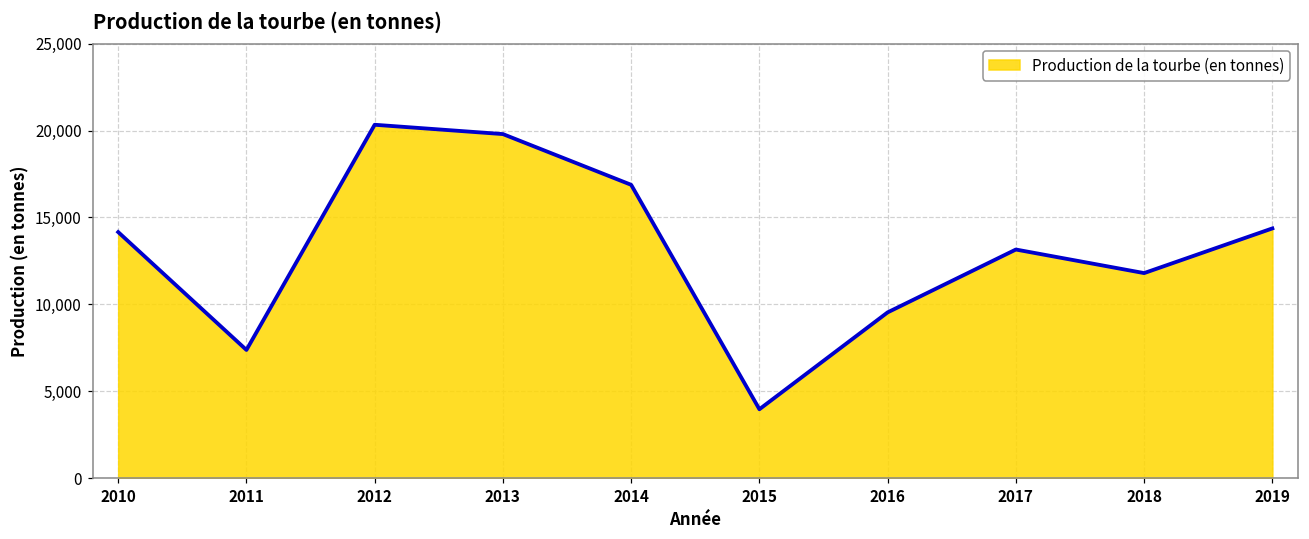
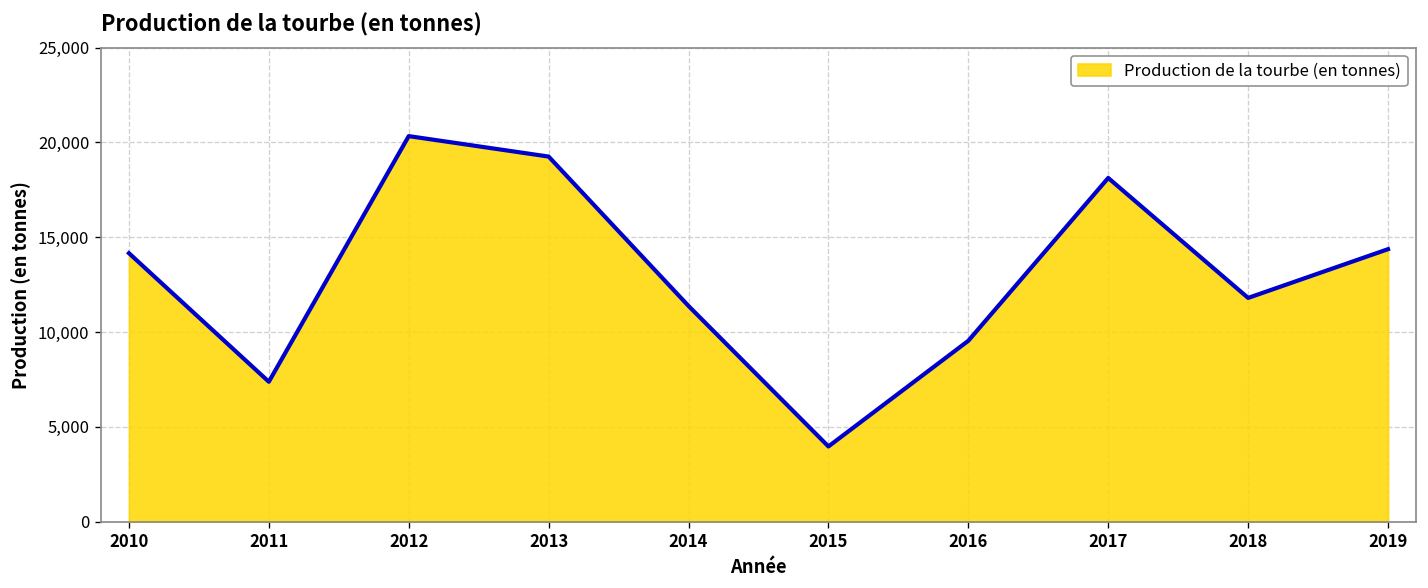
2013: 19,800 -> 19,300
2014: 16,900 -> 11,400
2017: 13,200 -> 18,100
